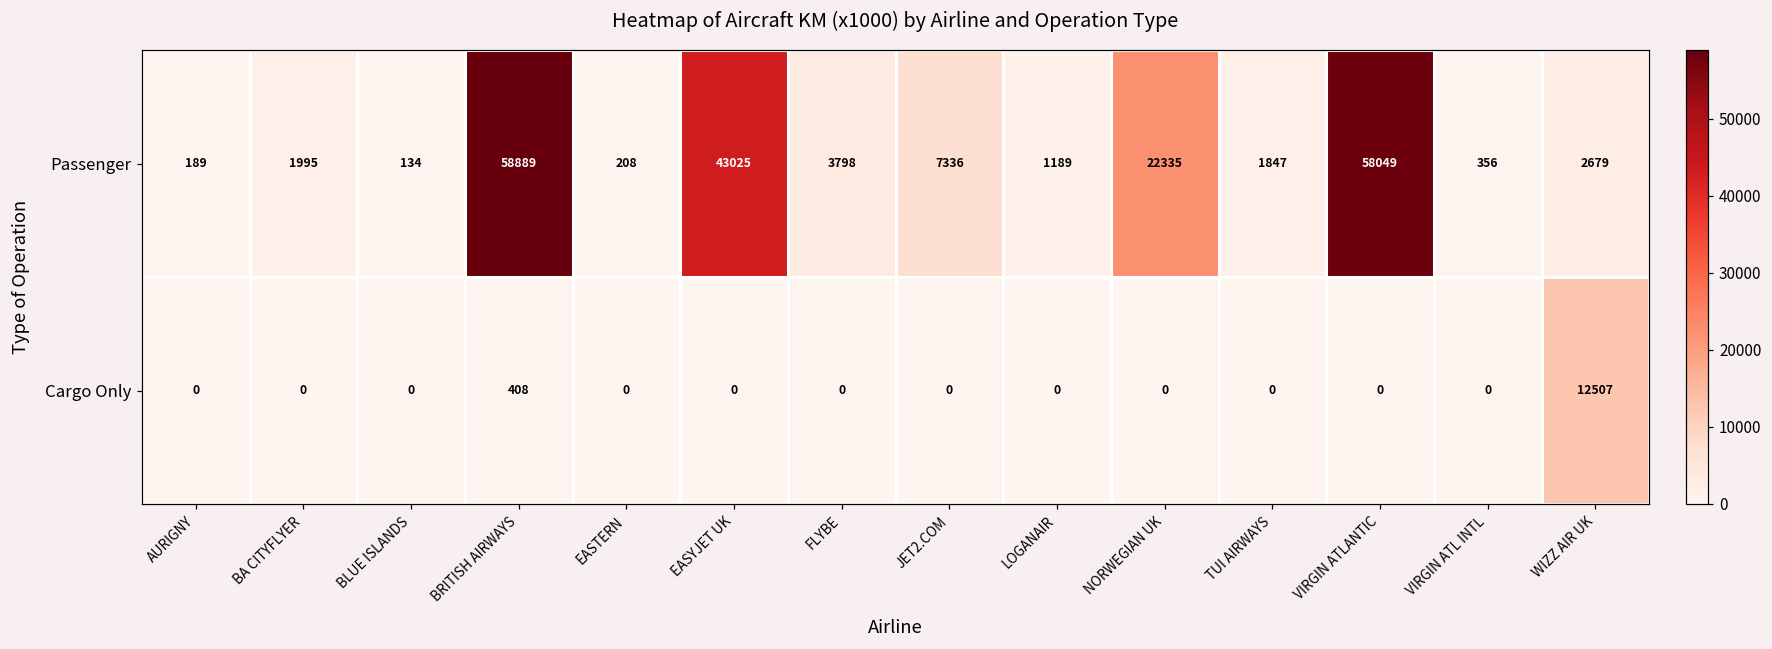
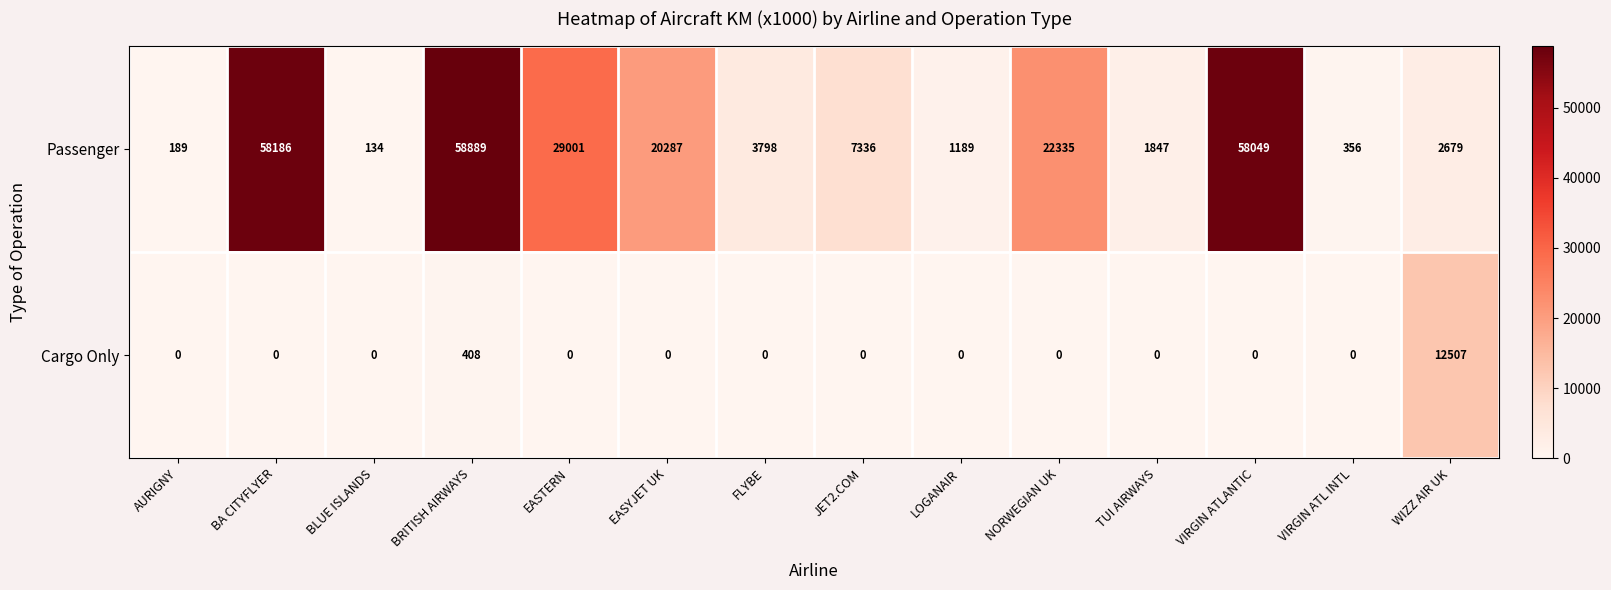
Passenger, BA CITYFLYER: 1995 -> 58186
Passenger, EASTERN: 208 -> 29001
Passenger, EASYJET UK: 43025 -> 20287
